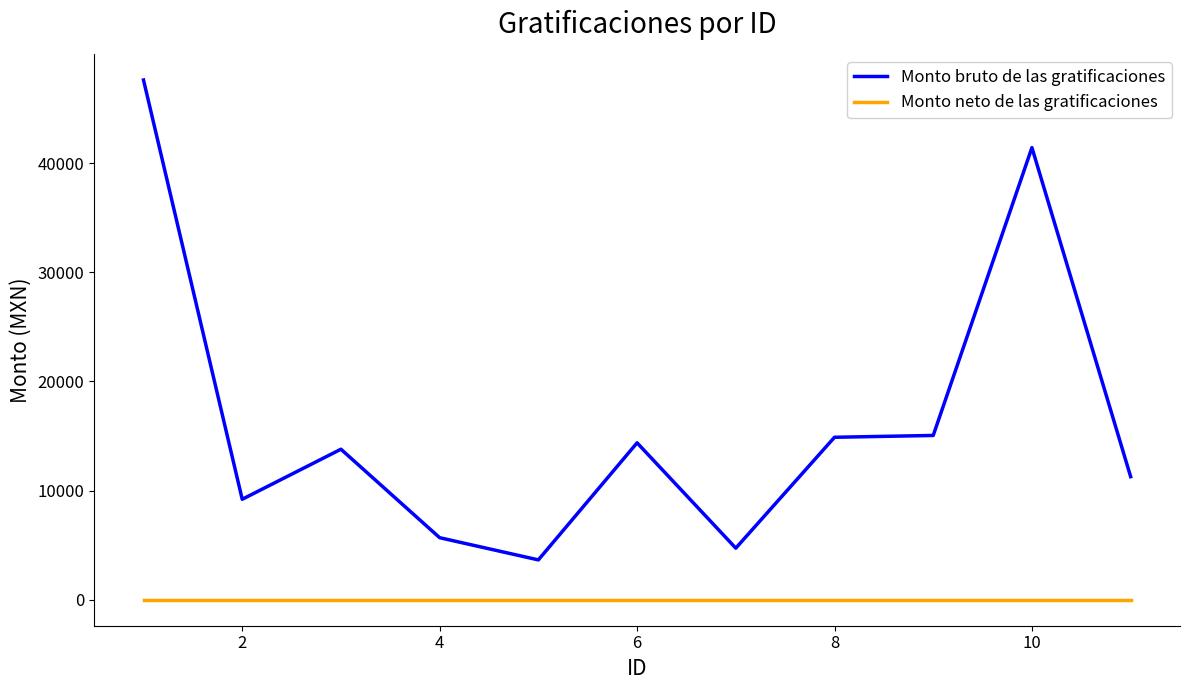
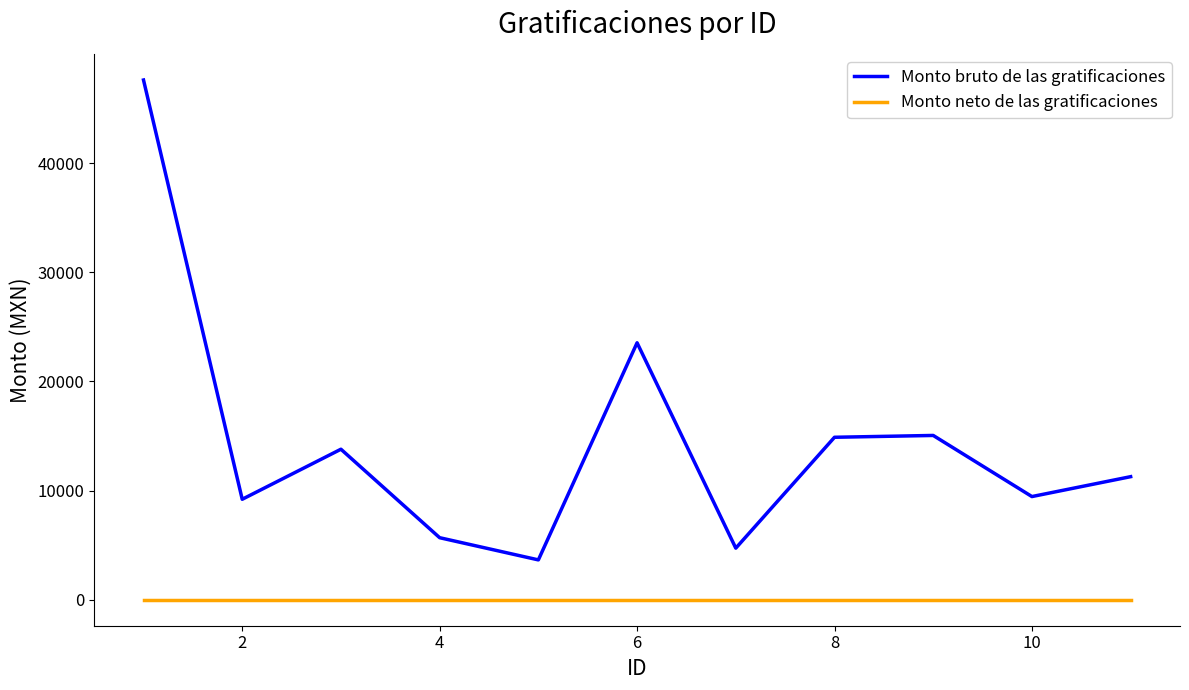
Monto bruto de las gratificaciones, 6: 14400 -> 23500
Monto bruto de las gratificaciones, 10: 41400 -> 9500
